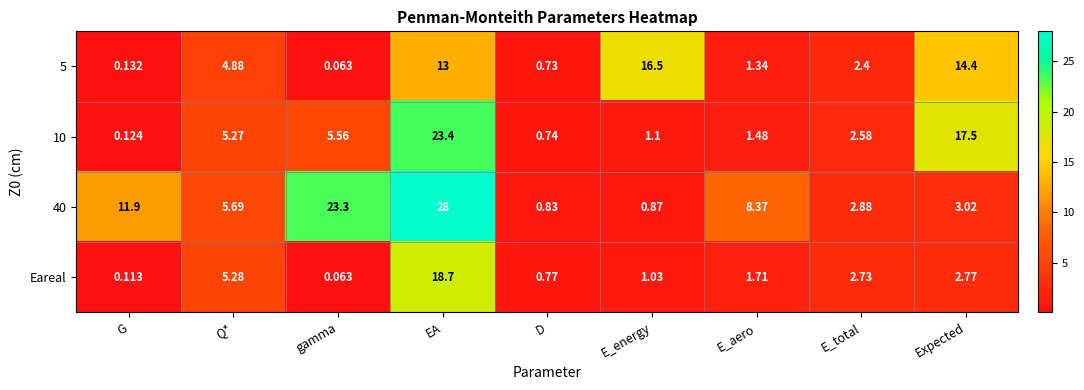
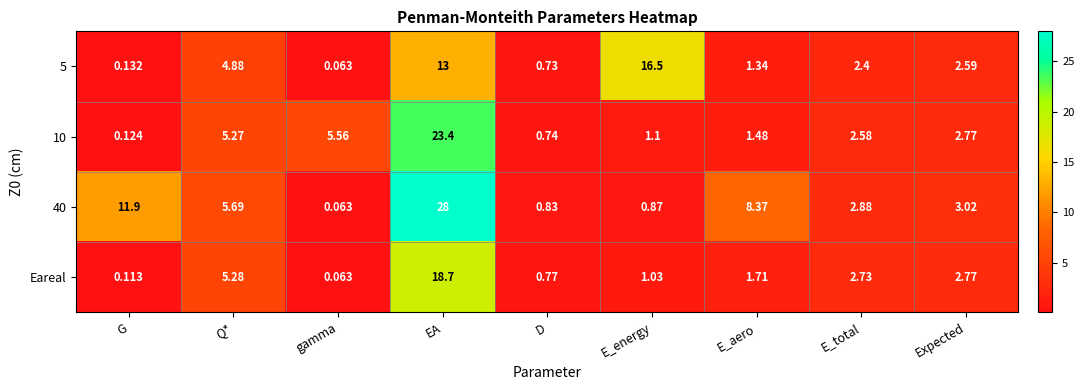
5, Expected: 14.4 -> 2.59
10, Expected: 17.5 -> 2.77
40, gamma: 23.3 -> 0.063
